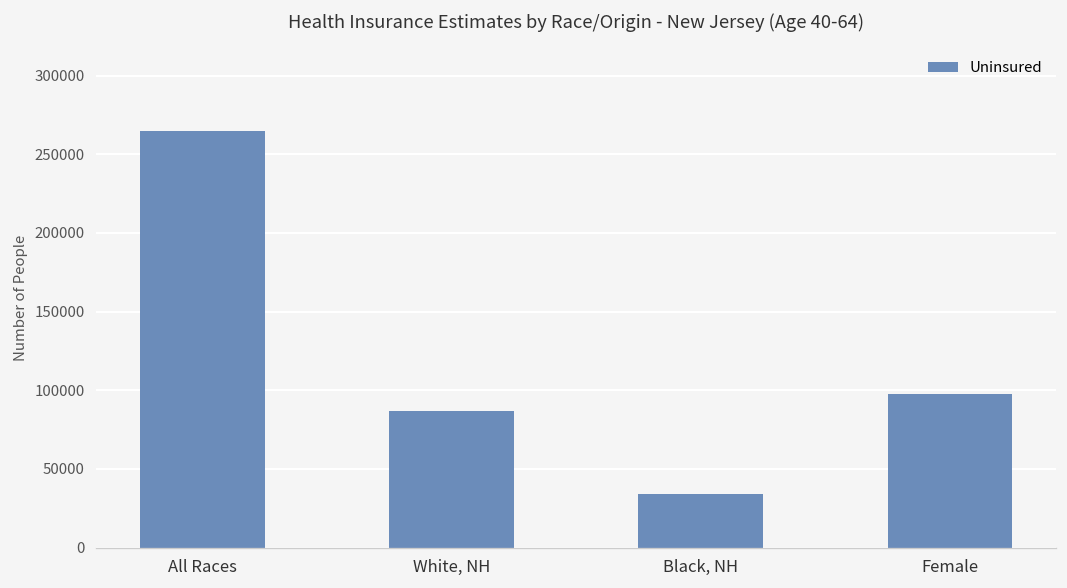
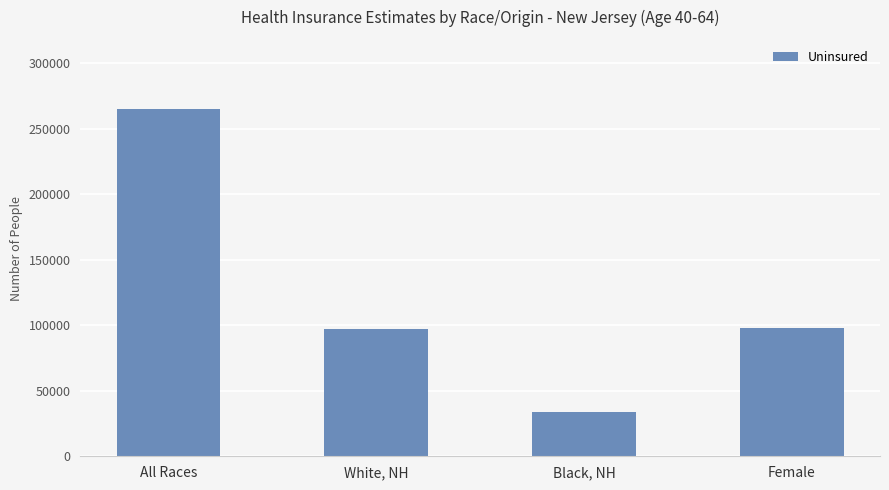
White, NH: 87000 -> 97000
